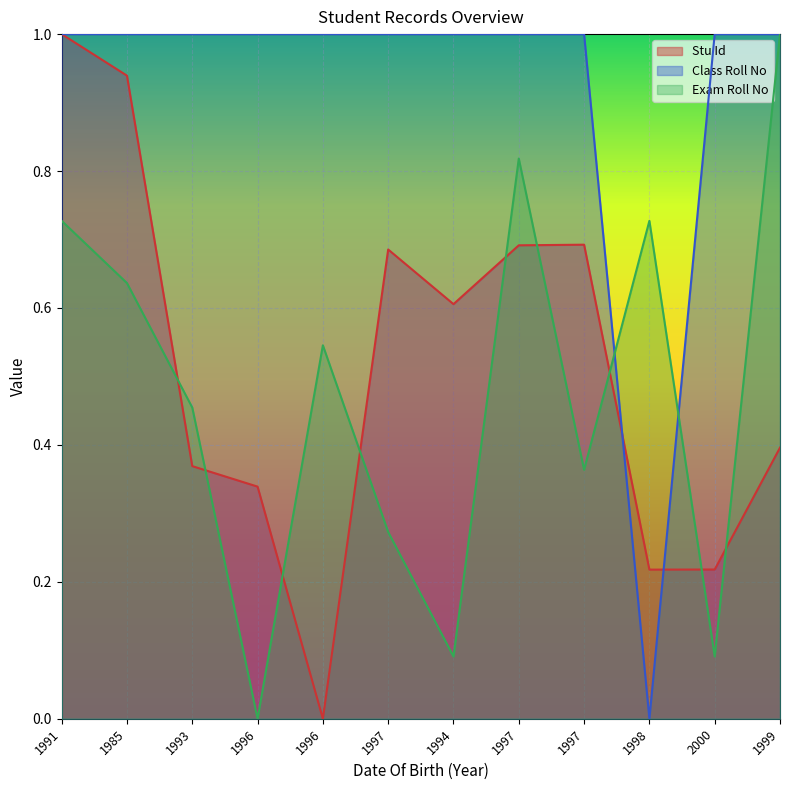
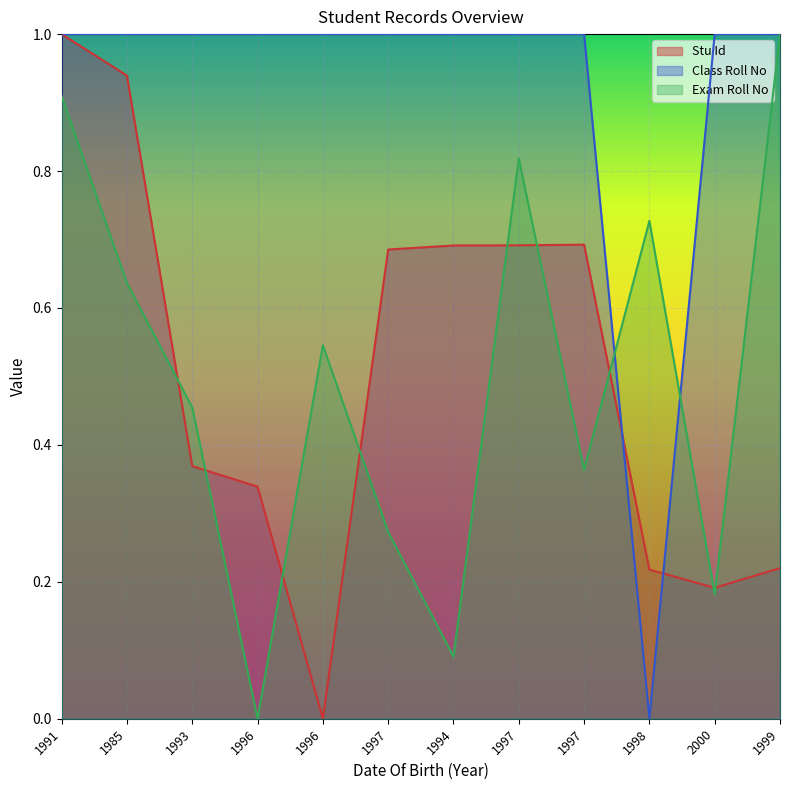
Exam Roll No, 1991: 0.73 -> 0.91
Stu Id, 1994: 0.61 -> 0.69
Stu Id, 2000: 0.22 -> 0.19
Exam Roll No, 2000: 0.09 -> 0.18
Stu Id, 1999: 0.40 -> 0.22
